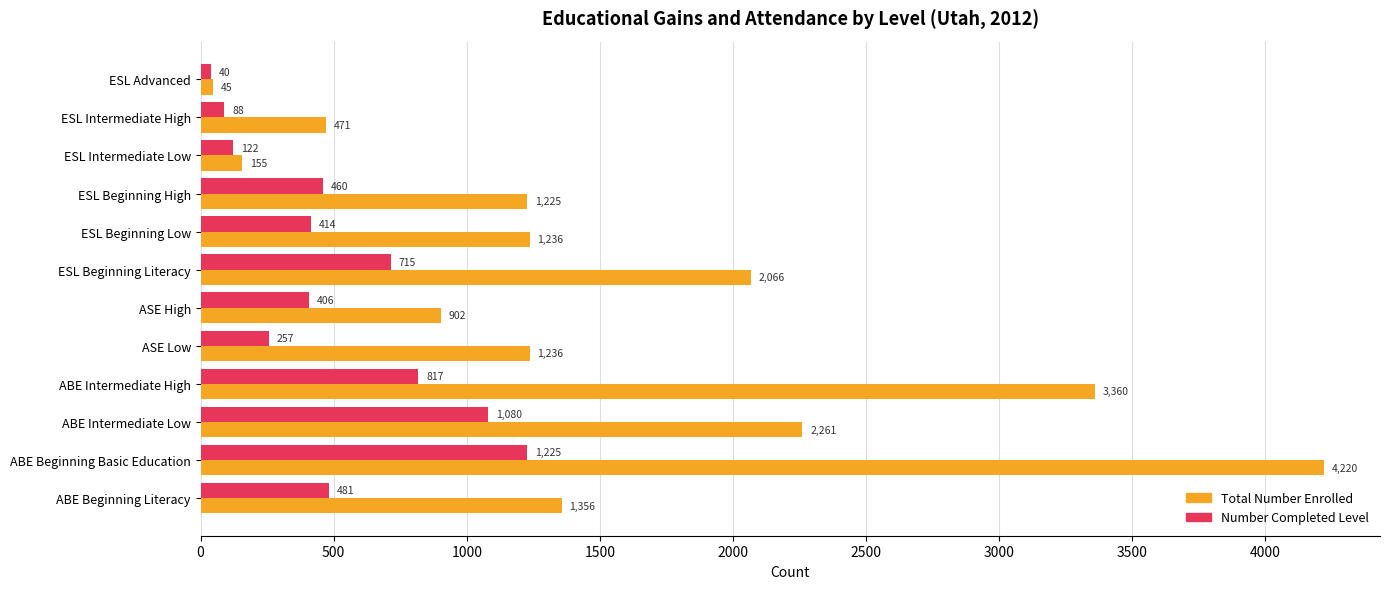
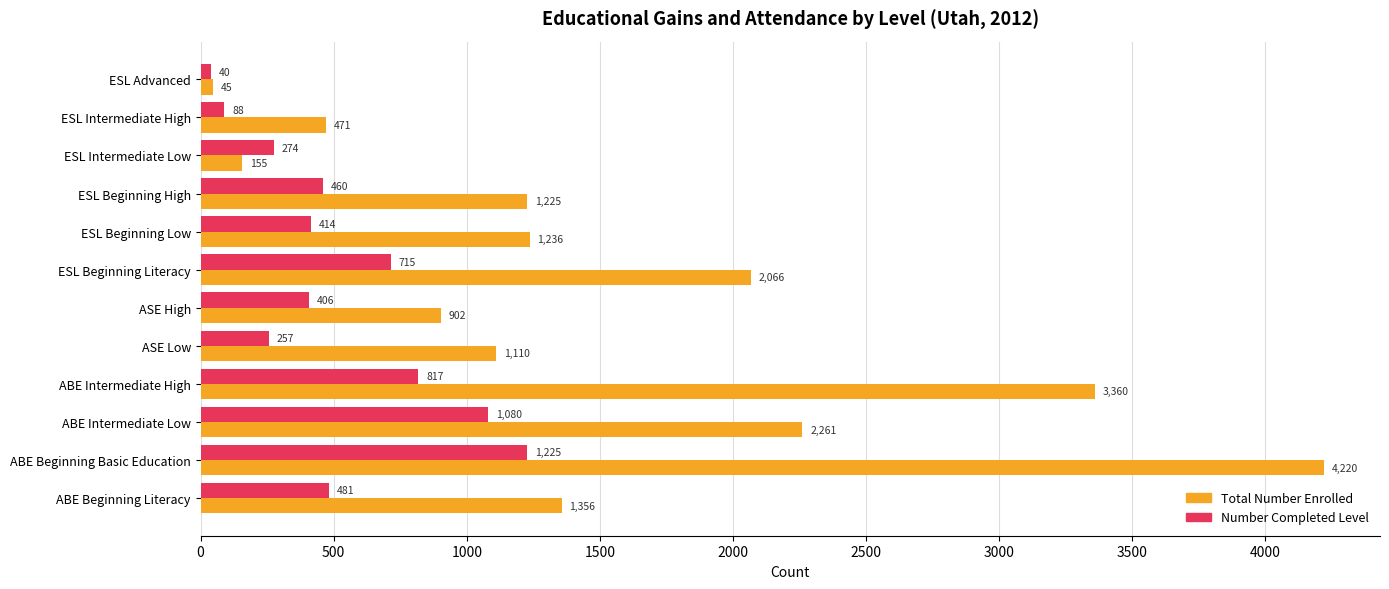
Number Completed Level, ESL Intermediate Low: 122 -> 274
Total Number Enrolled, ASE Low: 1,236 -> 1,110
